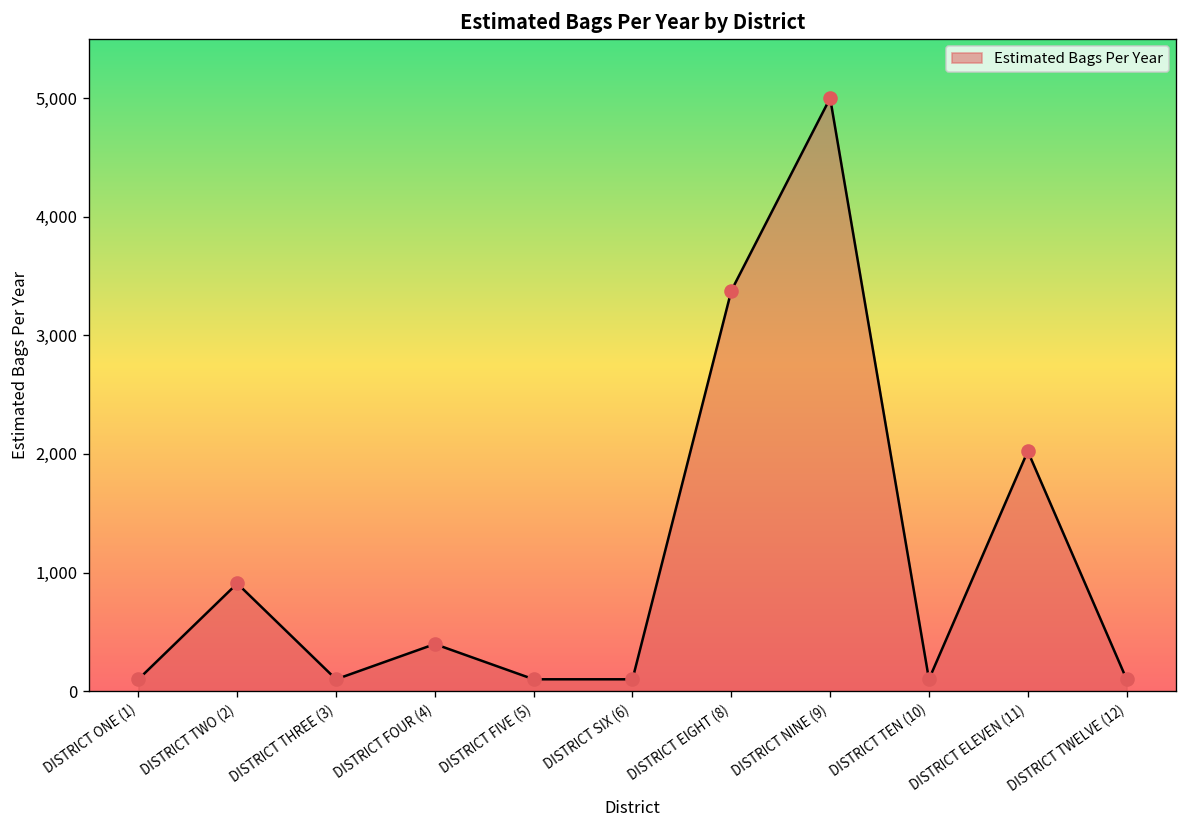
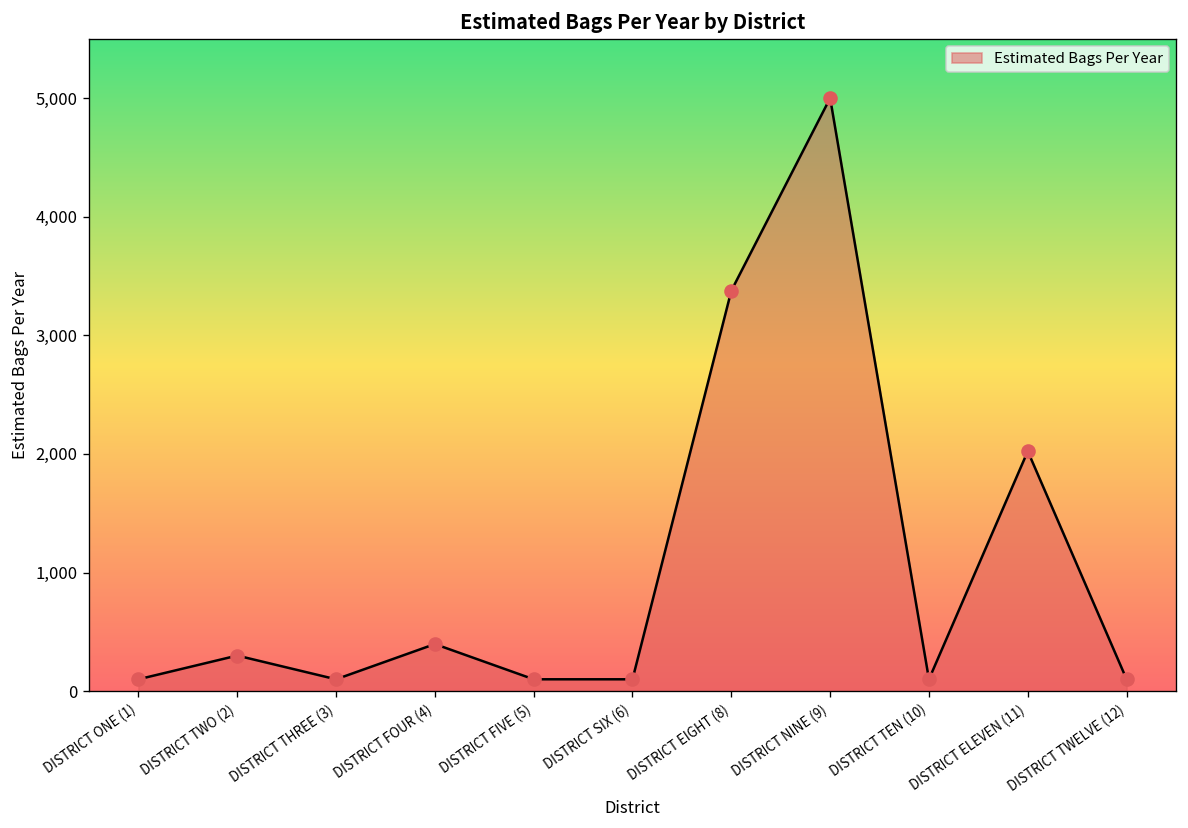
DISTRICT TWO (2): 900 -> 300
